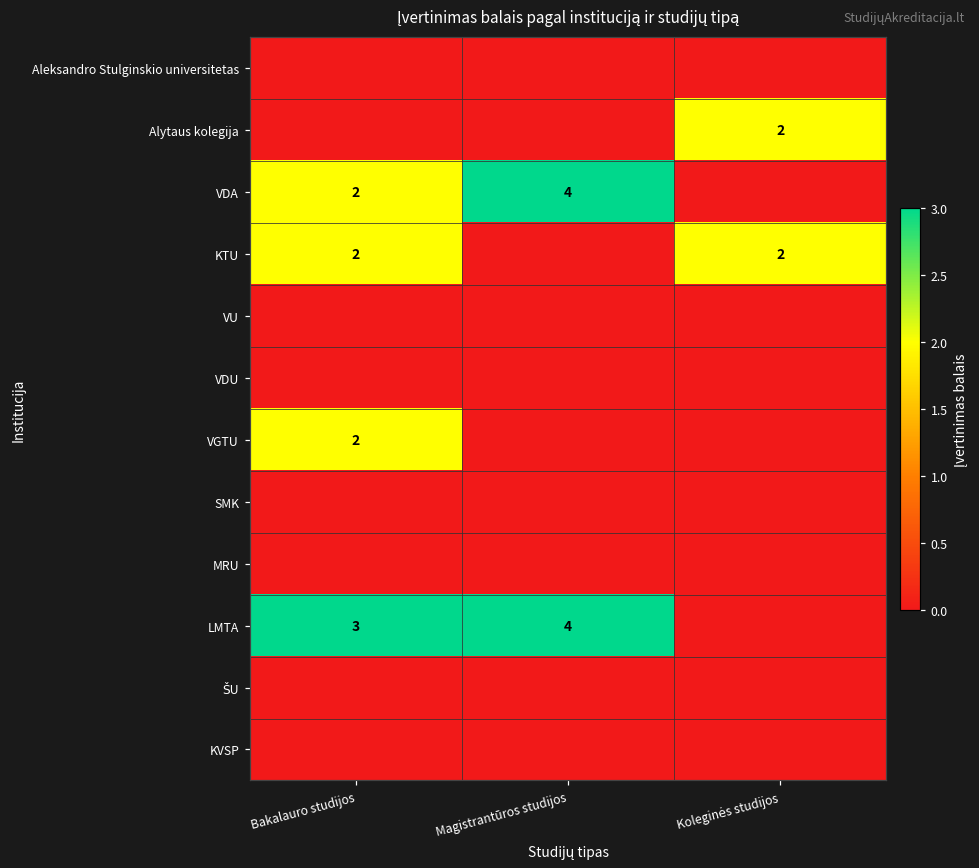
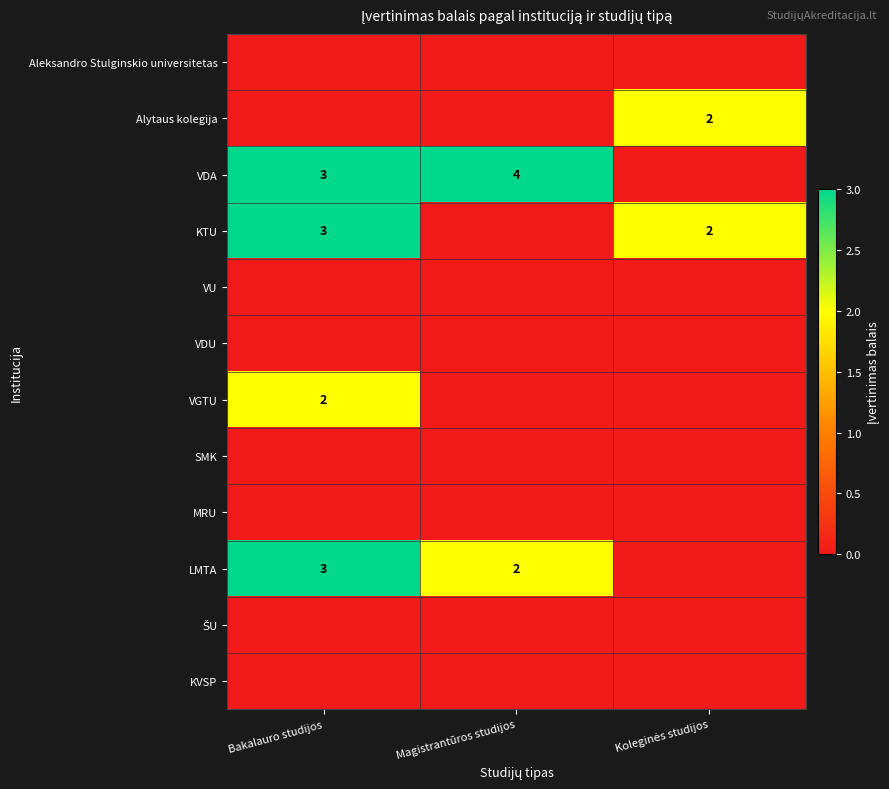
VDA, Bakalauro studijos: 2 -> 3
KTU, Bakalauro studijos: 2 -> 3
LMTA, Magistrantūros studijos: 4 -> 2
